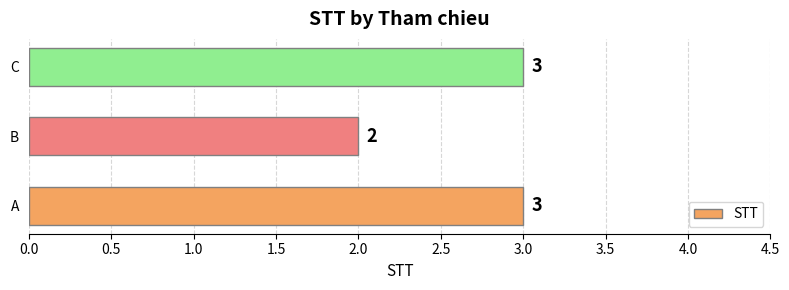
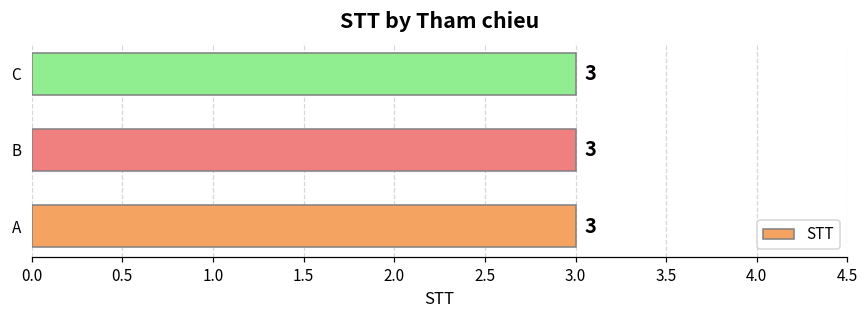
B: 2 -> 3
